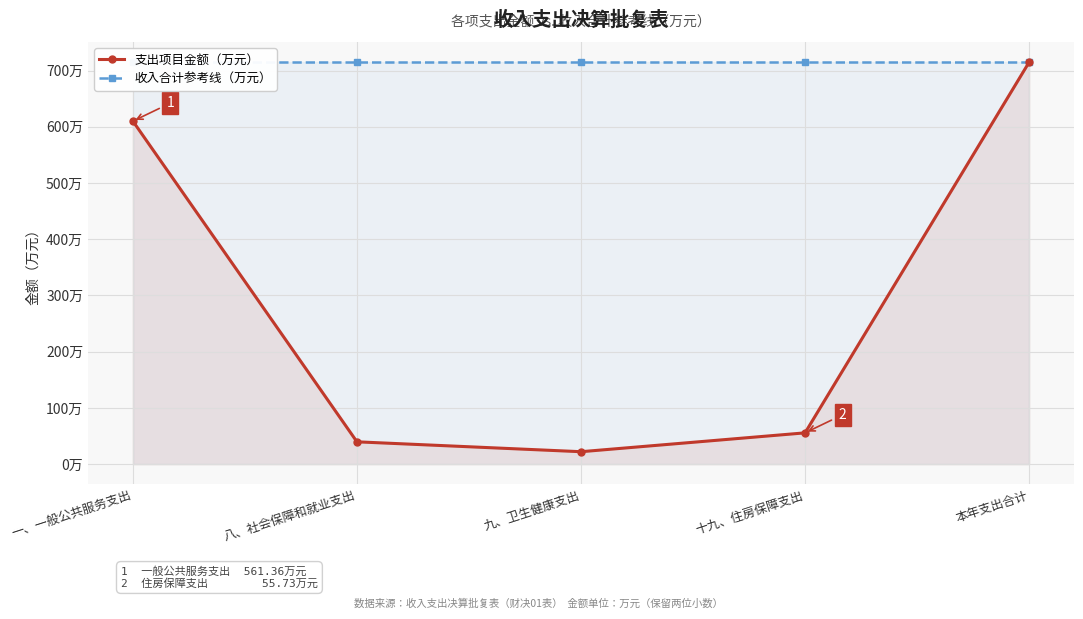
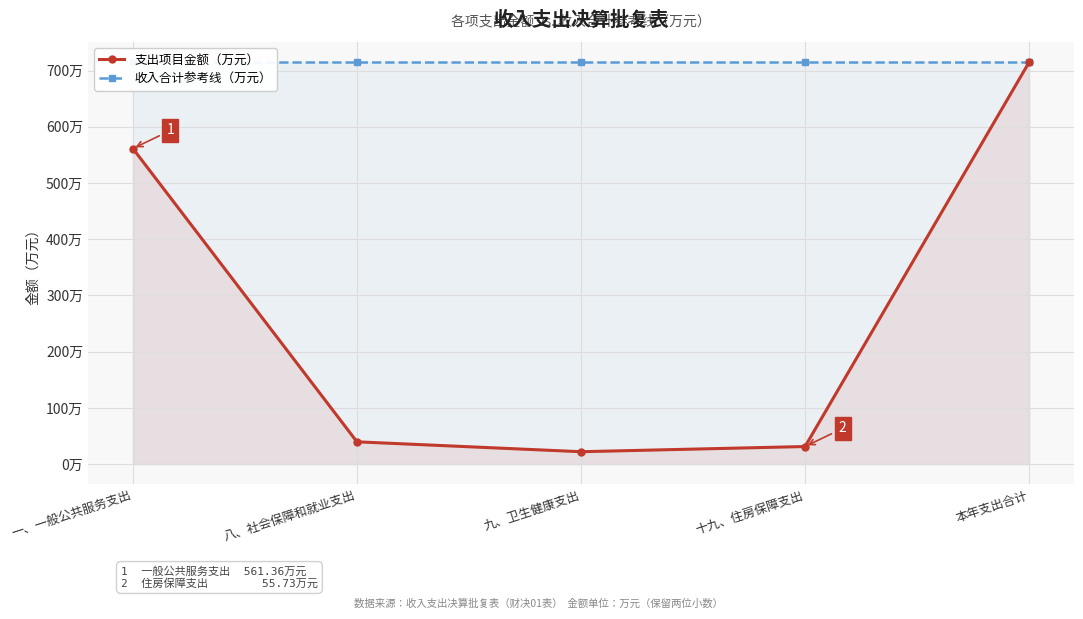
支出项目金额（万元）, 一、一般公共服务支出: 610万 -> 560万
支出项目金额（万元）, 十九、住房保障支出: 60万 -> 30万
